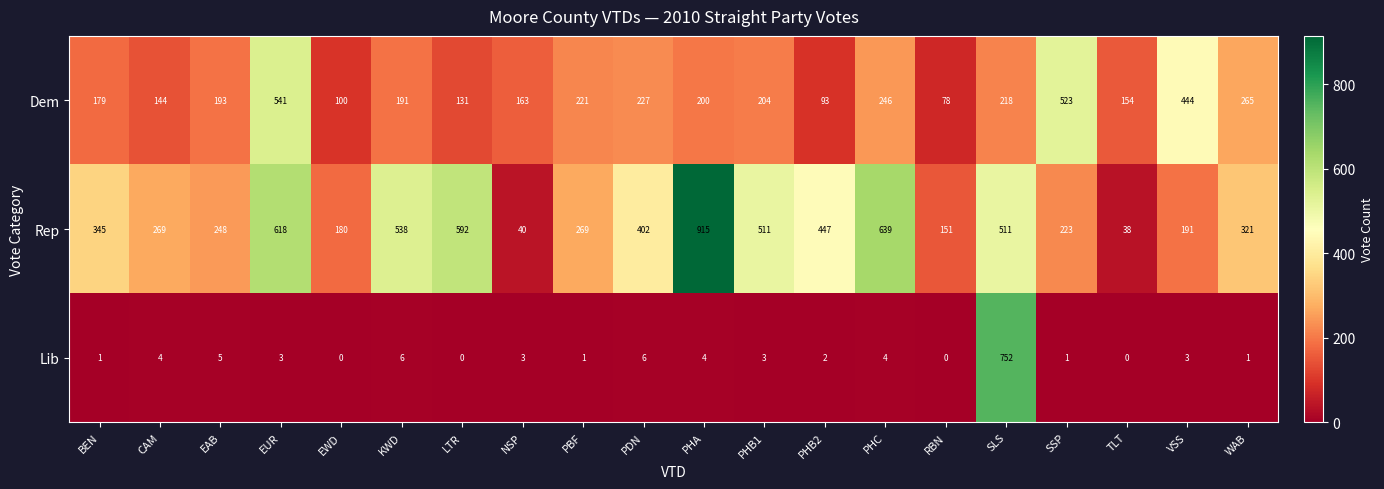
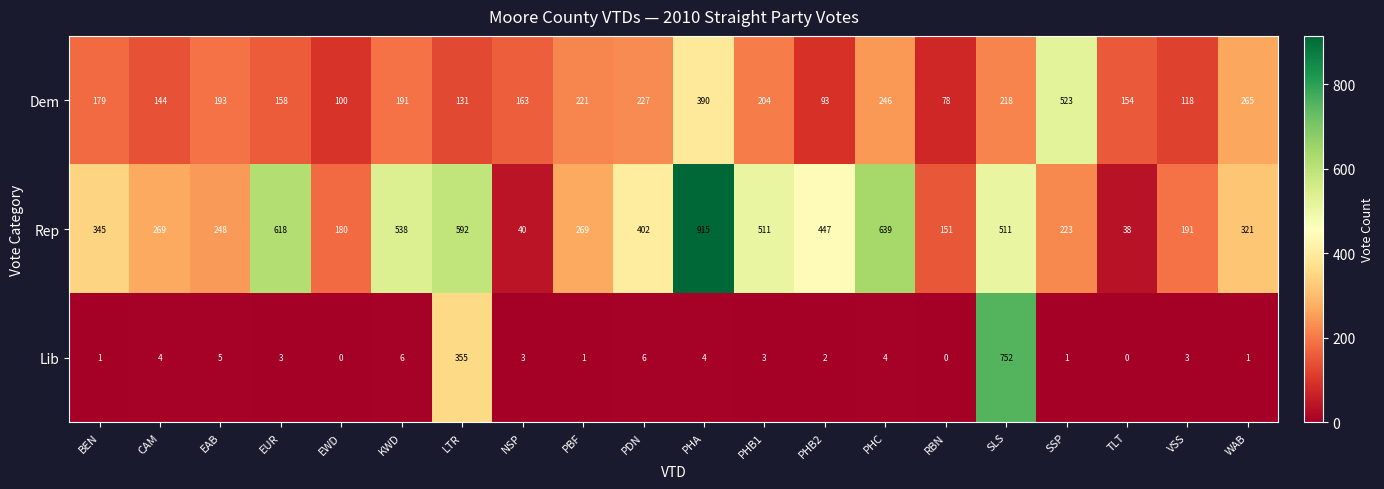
Dem, EUR: 541 -> 158
Dem, PHA: 200 -> 390
Dem, VSS: 444 -> 118
Lib, LTR: 0 -> 355
